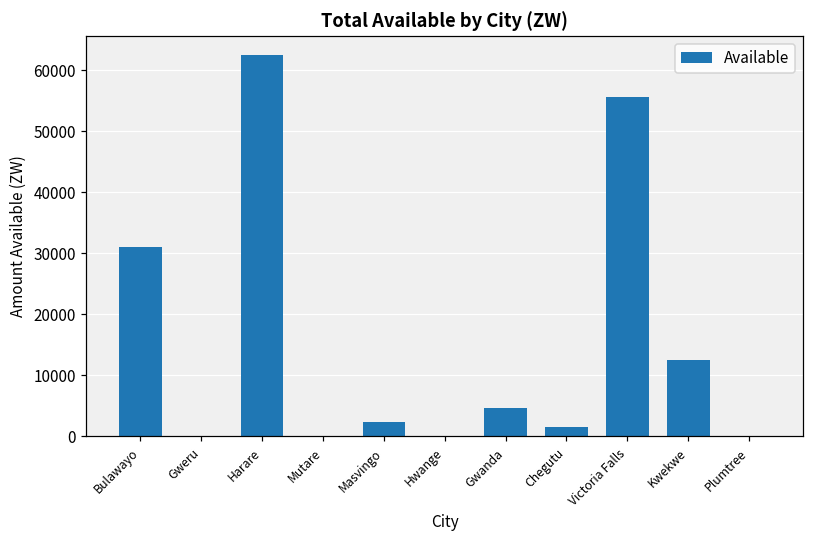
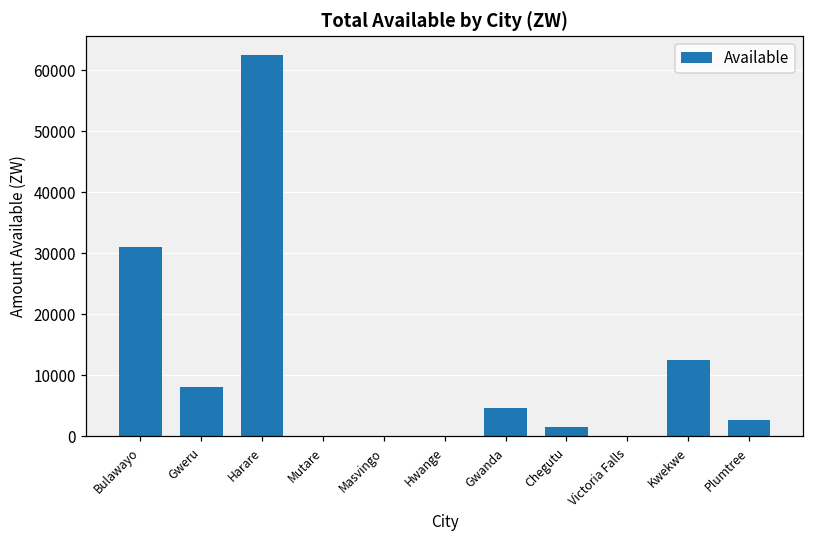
Gweru: 0 -> 8000
Masvingo: 2000 -> 0
Victoria Falls: 56000 -> 0
Plumtree: 0 -> 3000
